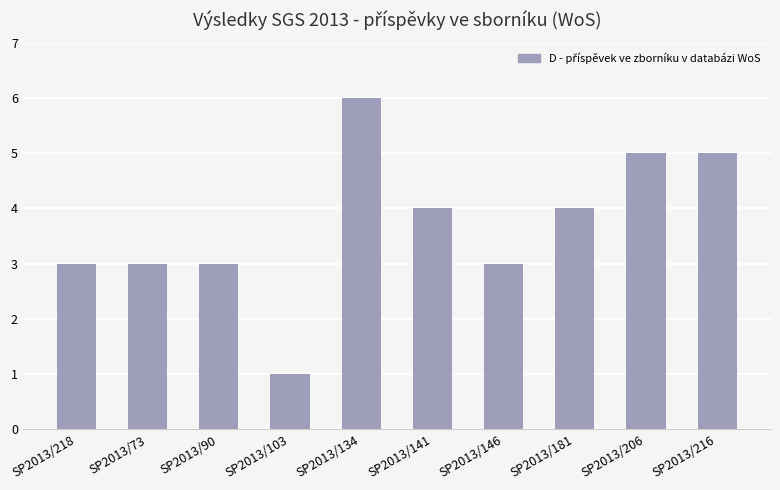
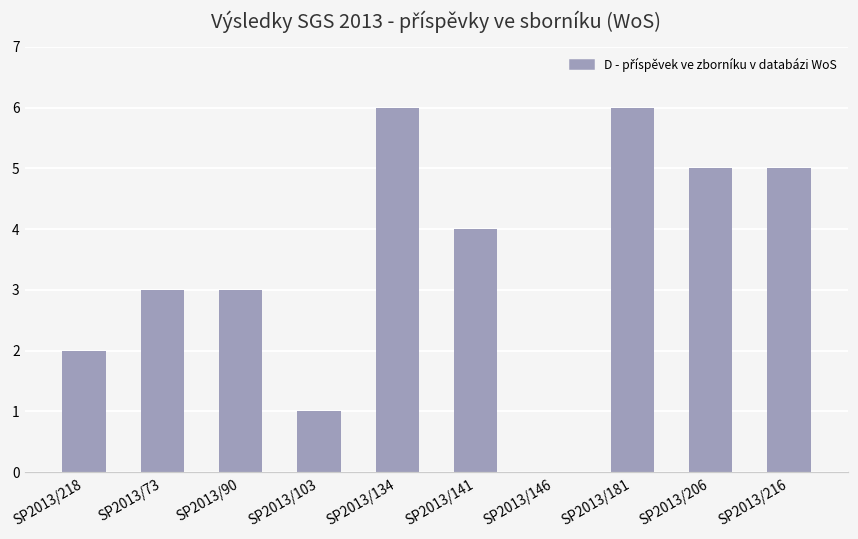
SP2013/218: 3 -> 2
SP2013/146: 3 -> 0
SP2013/181: 4 -> 6
